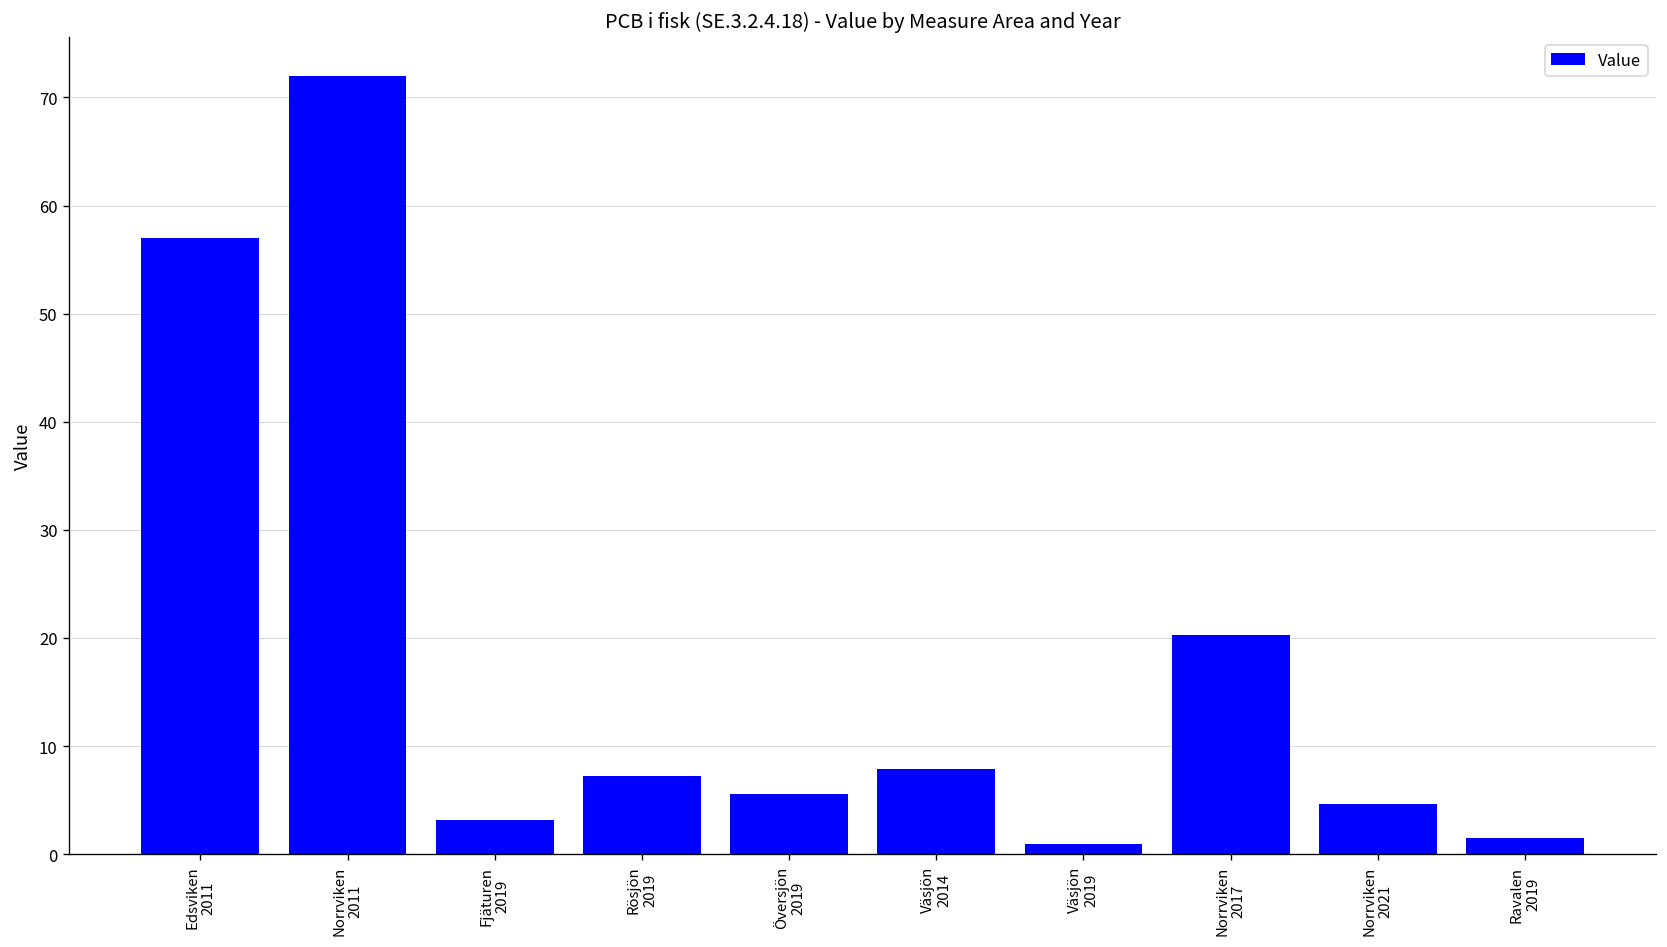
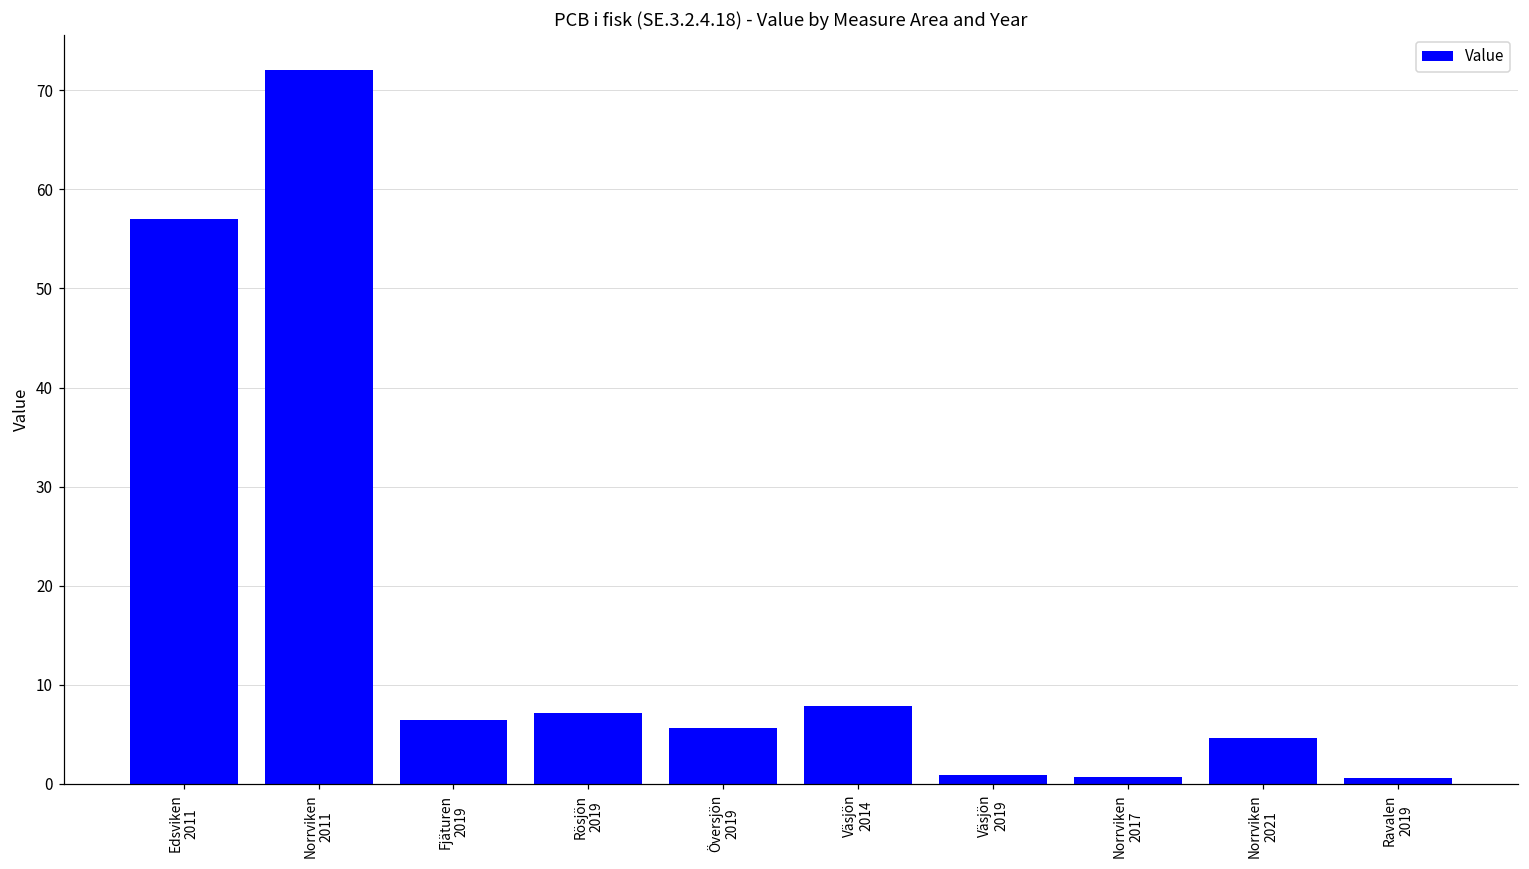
Fjäturen 2019: 3 -> 7
Norrviken 2017: 20 -> 1
Ravalen 2019: 2 -> 1
